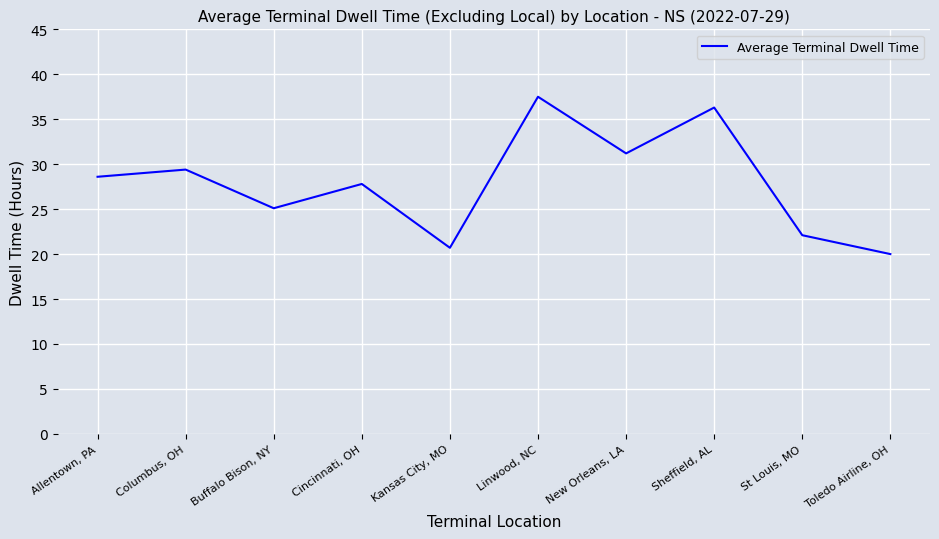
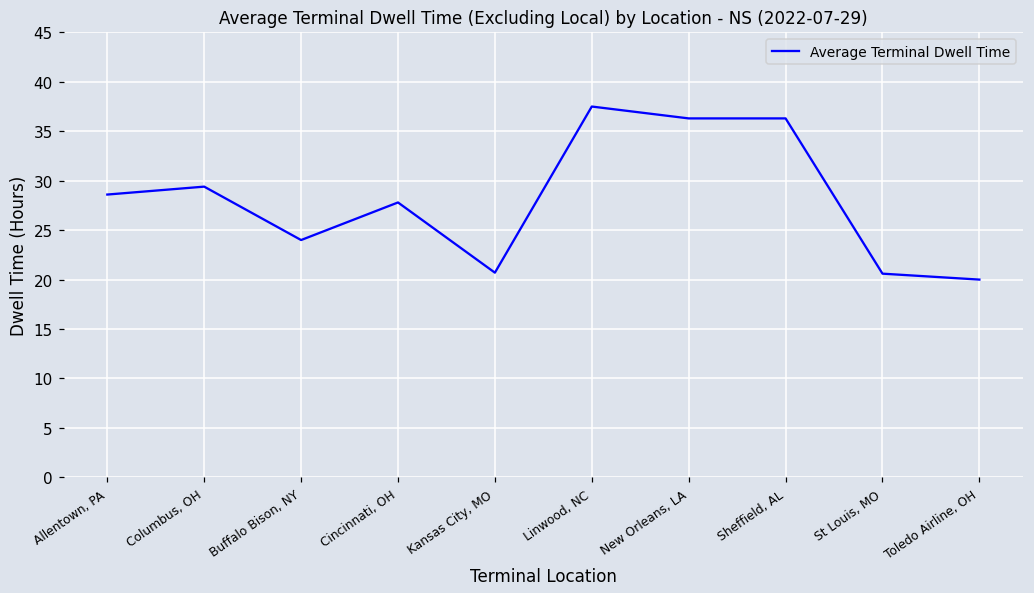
Buffalo Bison, NY: 25 -> 24
New Orleans, LA: 31 -> 36
St Louis, MO: 22 -> 21
